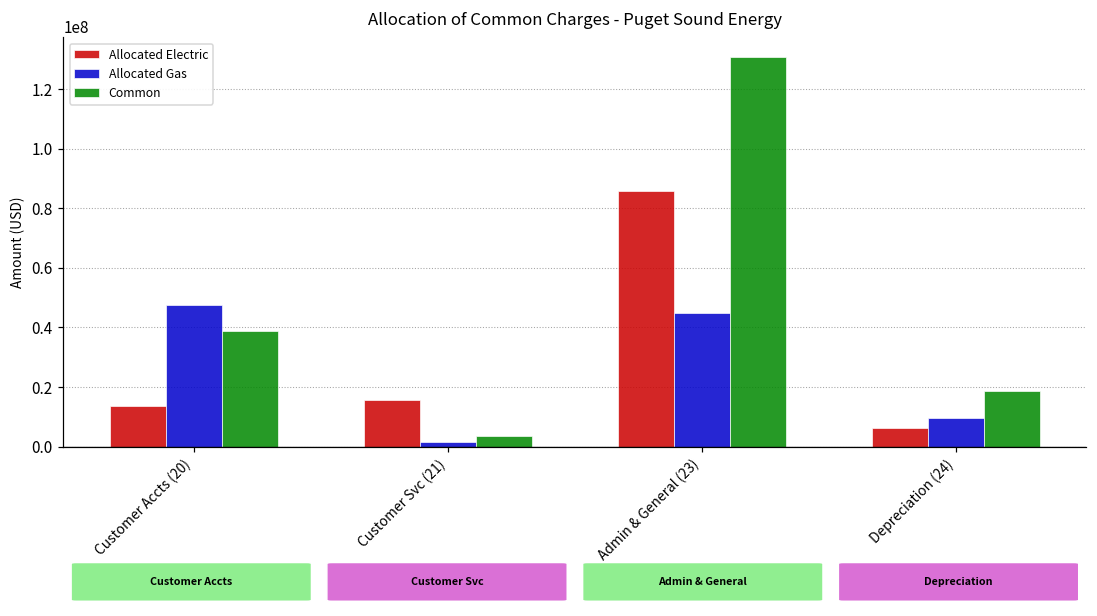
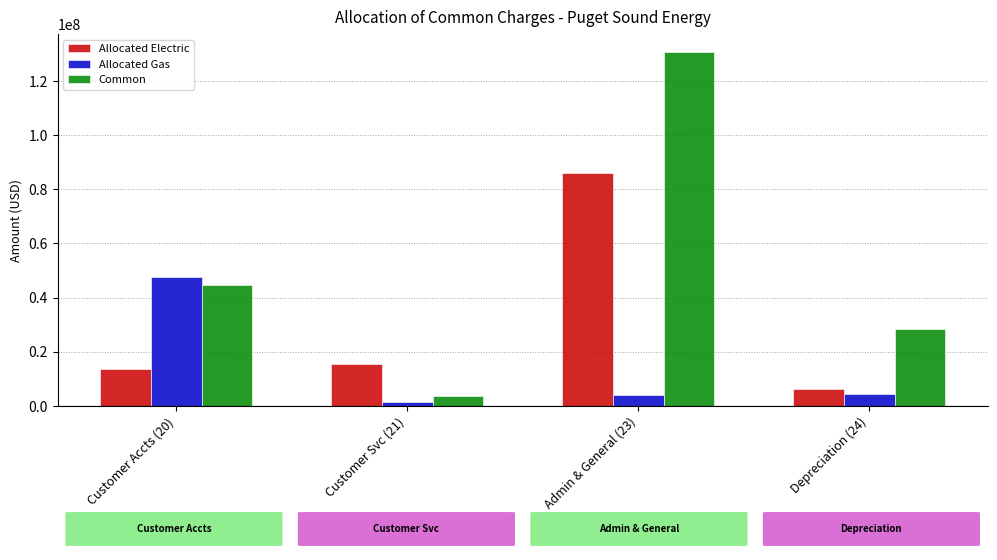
Common, Customer Accts (20): 39000000 -> 45000000
Allocated Gas, Admin & General (23): 45000000 -> 4000000
Allocated Gas, Depreciation (24): 10000000 -> 4000000
Common, Depreciation (24): 19000000 -> 29000000
